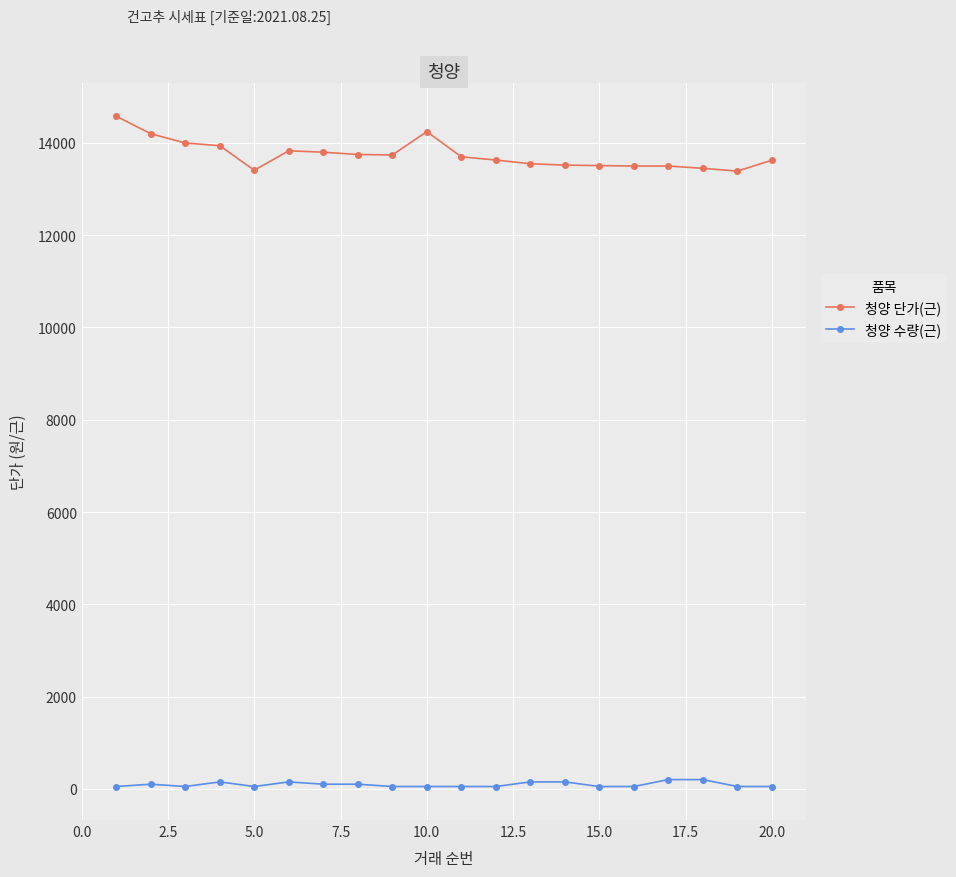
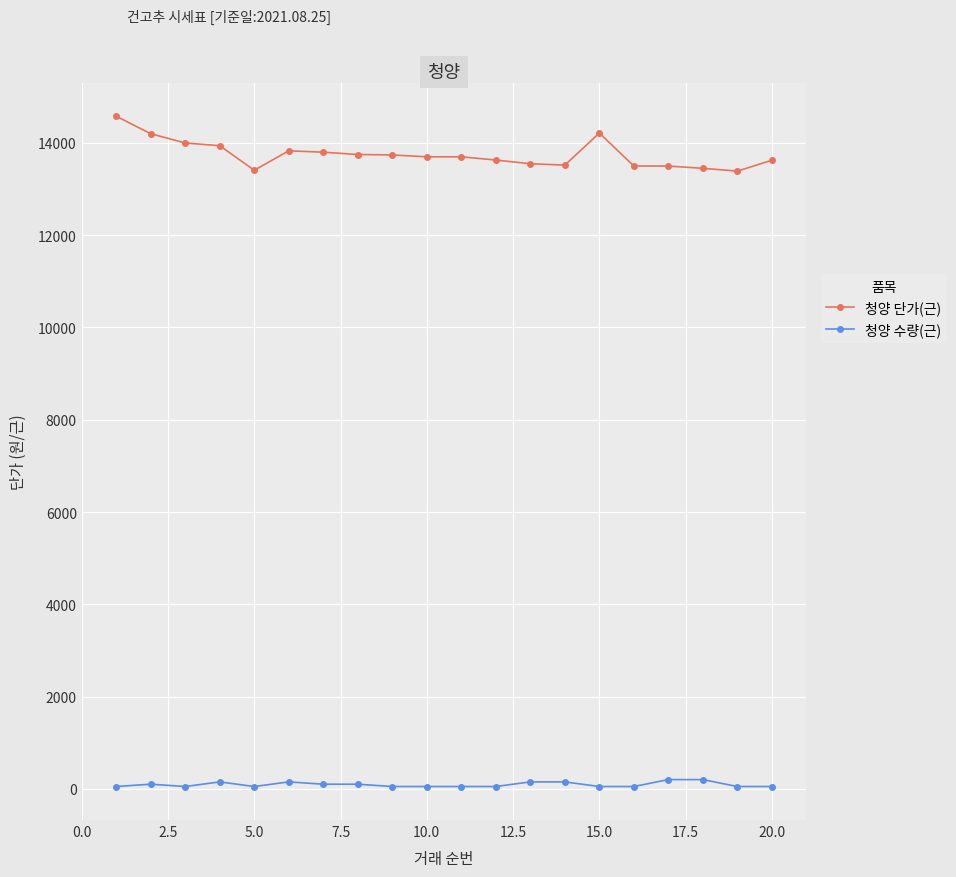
청양 단가(근), 10.0: 14200 -> 13700
청양 단가(근), 15.0: 13500 -> 14200
